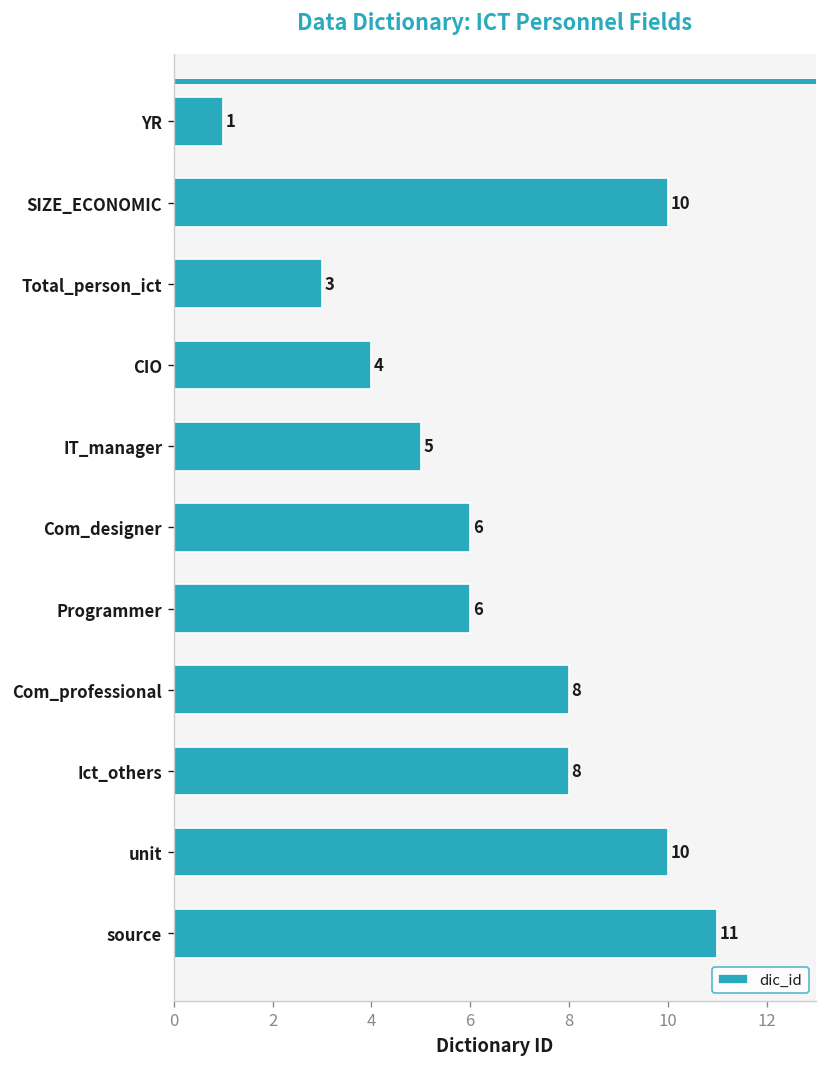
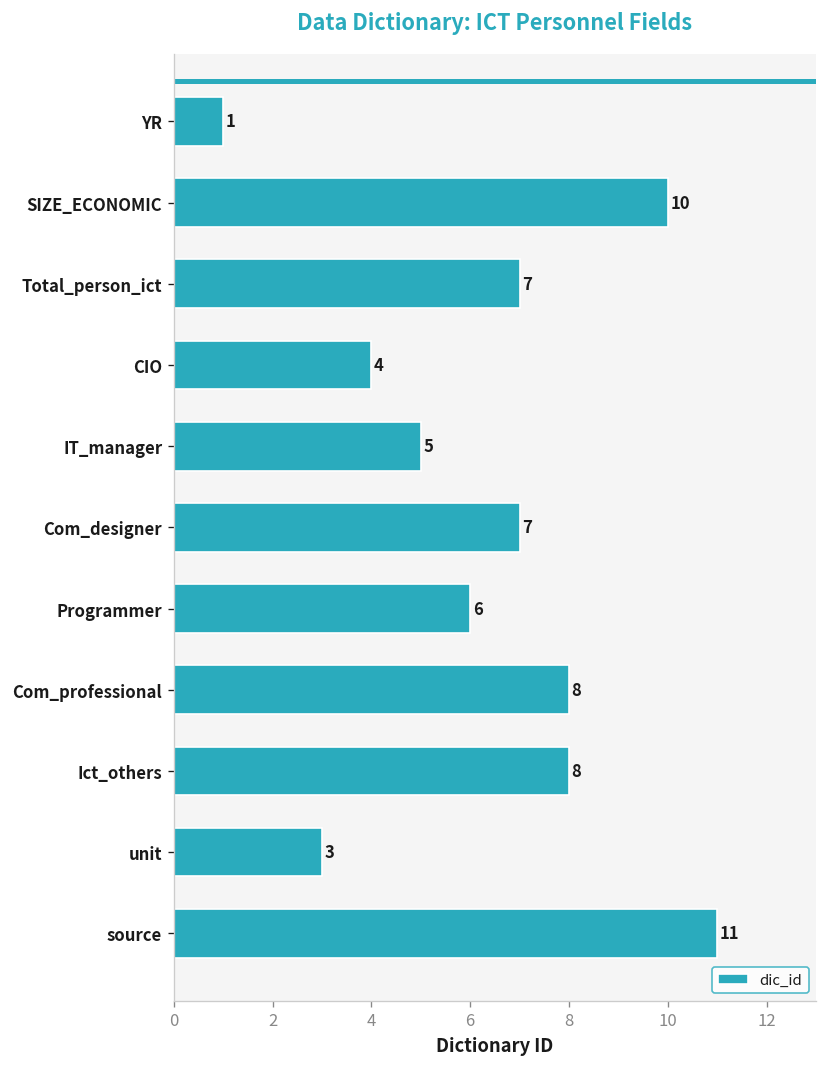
Total_person_ict: 3 -> 7
Com_designer: 6 -> 7
unit: 10 -> 3
